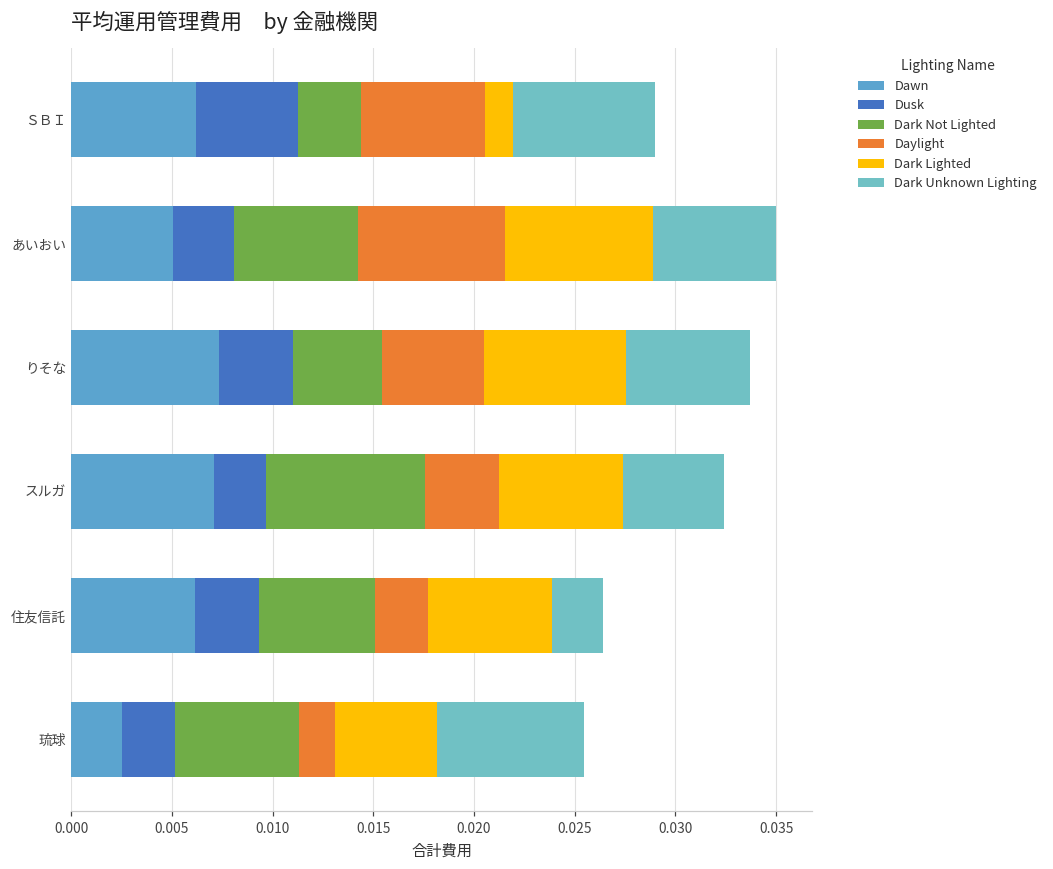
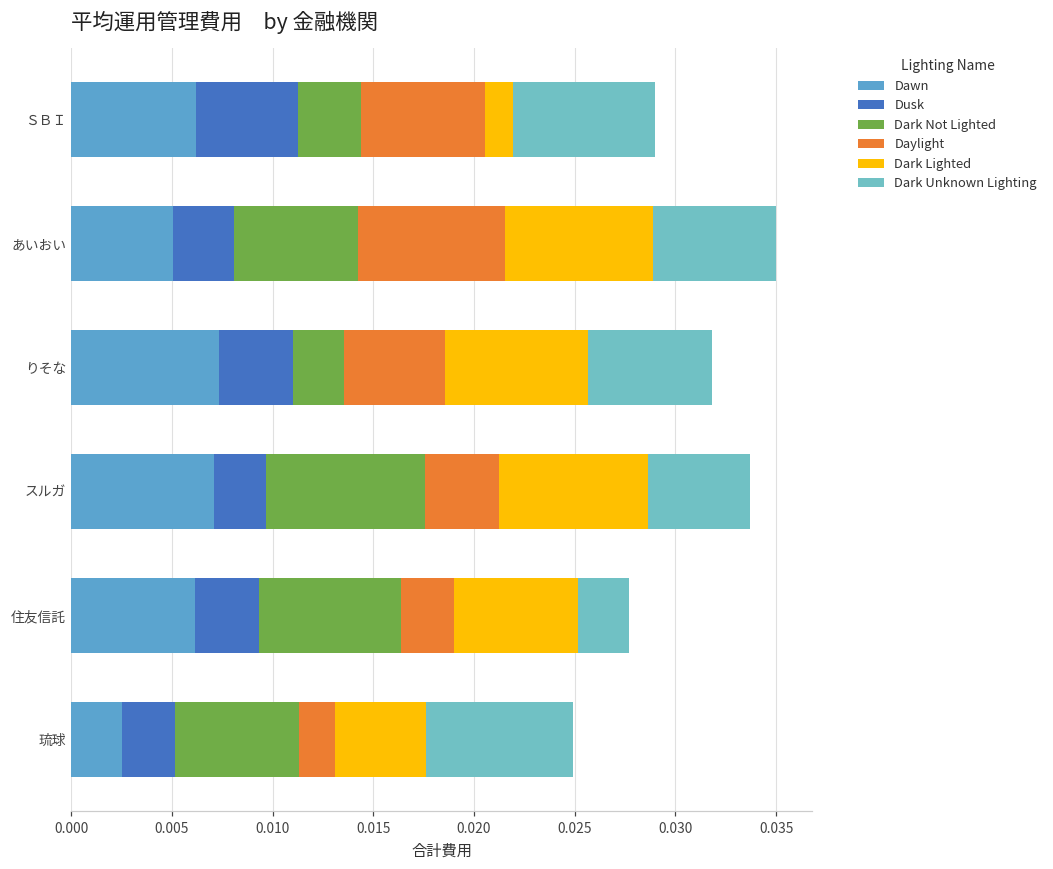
Dark Not Lighted, りそな: 0.0044 -> 0.0025
Dark Lighted, スルガ: 0.0061 -> 0.0074
Dark Not Lighted, 住友信託: 0.0058 -> 0.0071
Dark Lighted, 琉球: 0.0051 -> 0.0045
